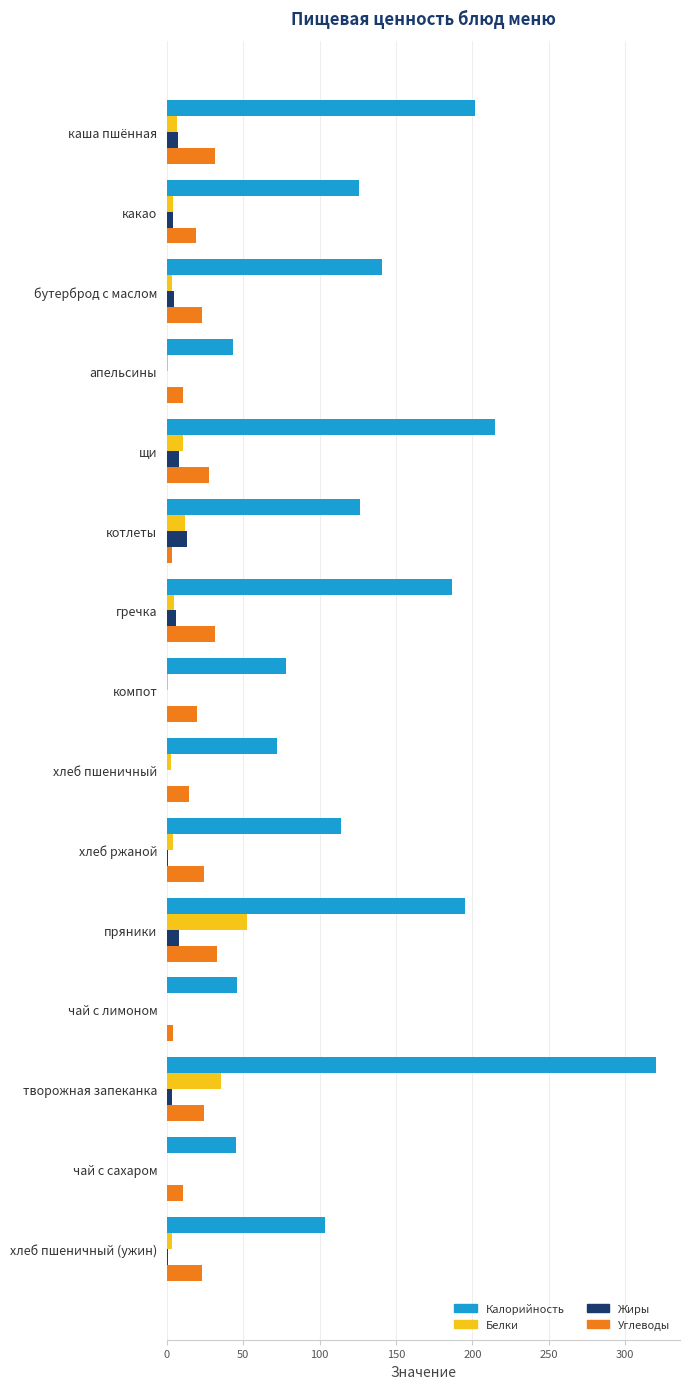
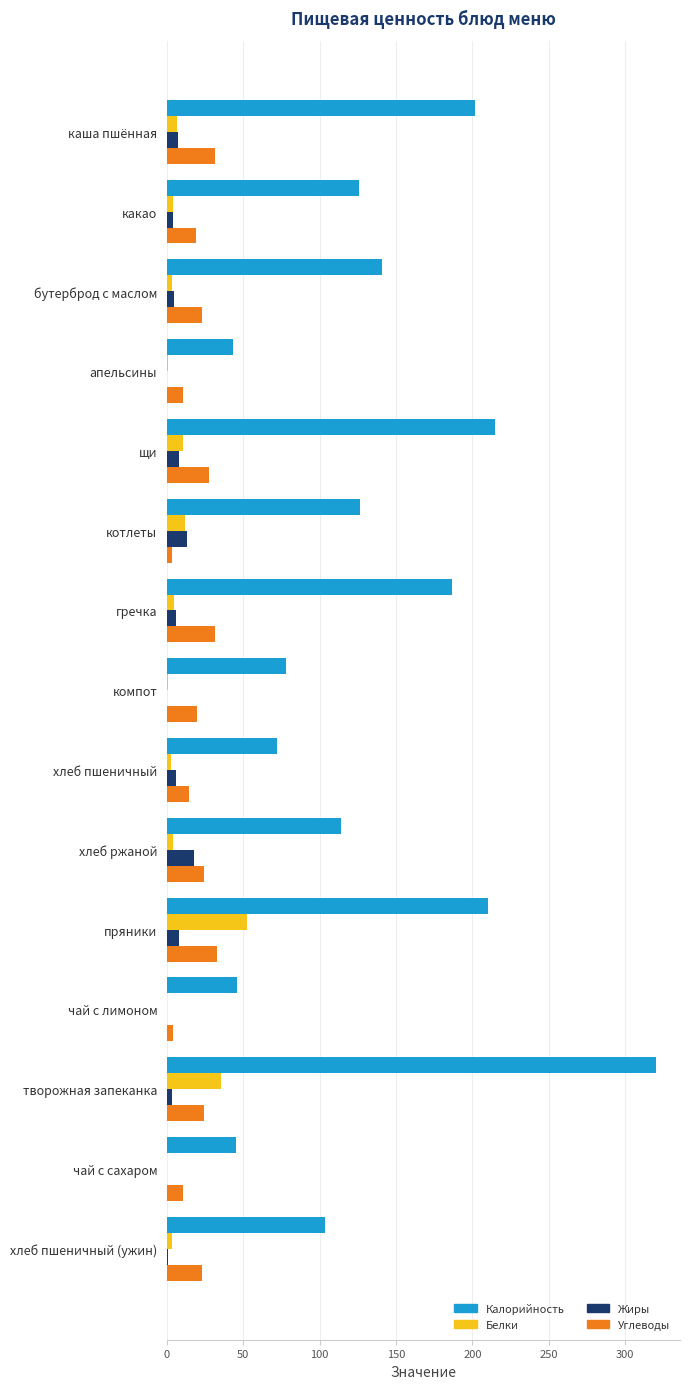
Жиры, хлеб пшеничный: 0 -> 6
Жиры, хлеб ржаной: 1 -> 18
Калорийность, пряники: 195 -> 210
